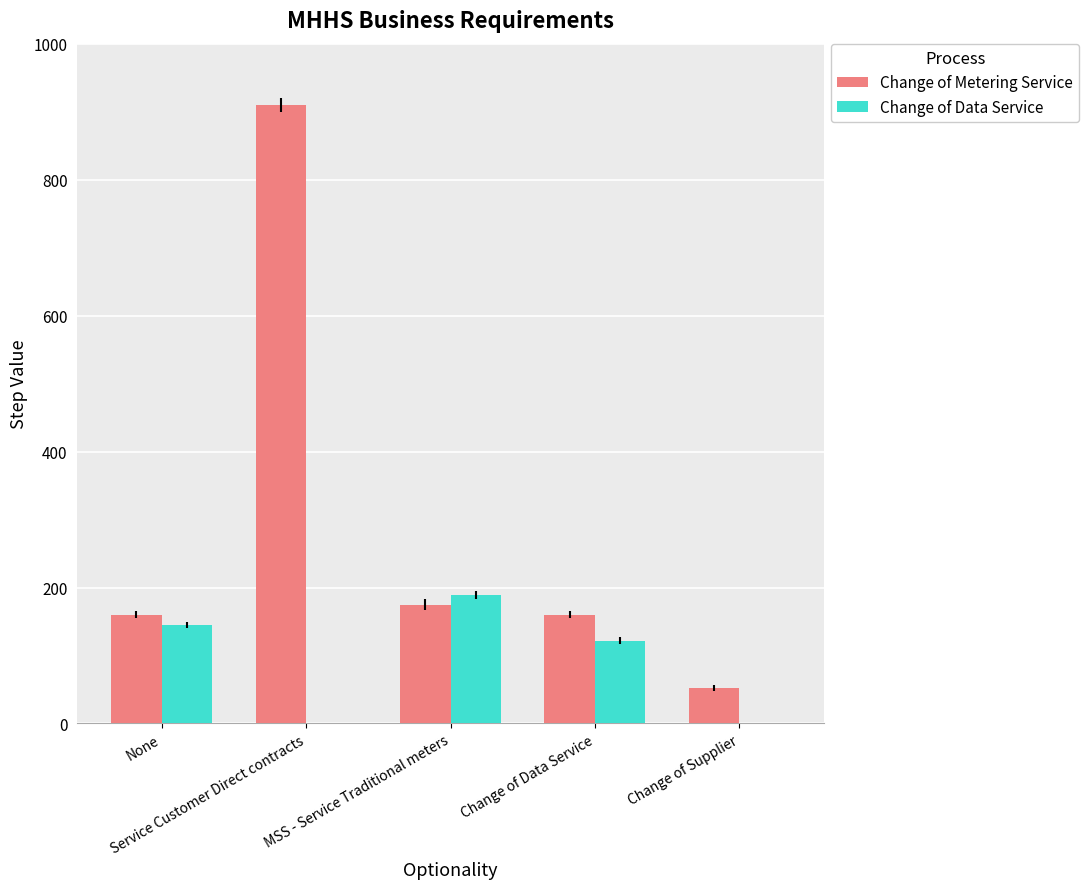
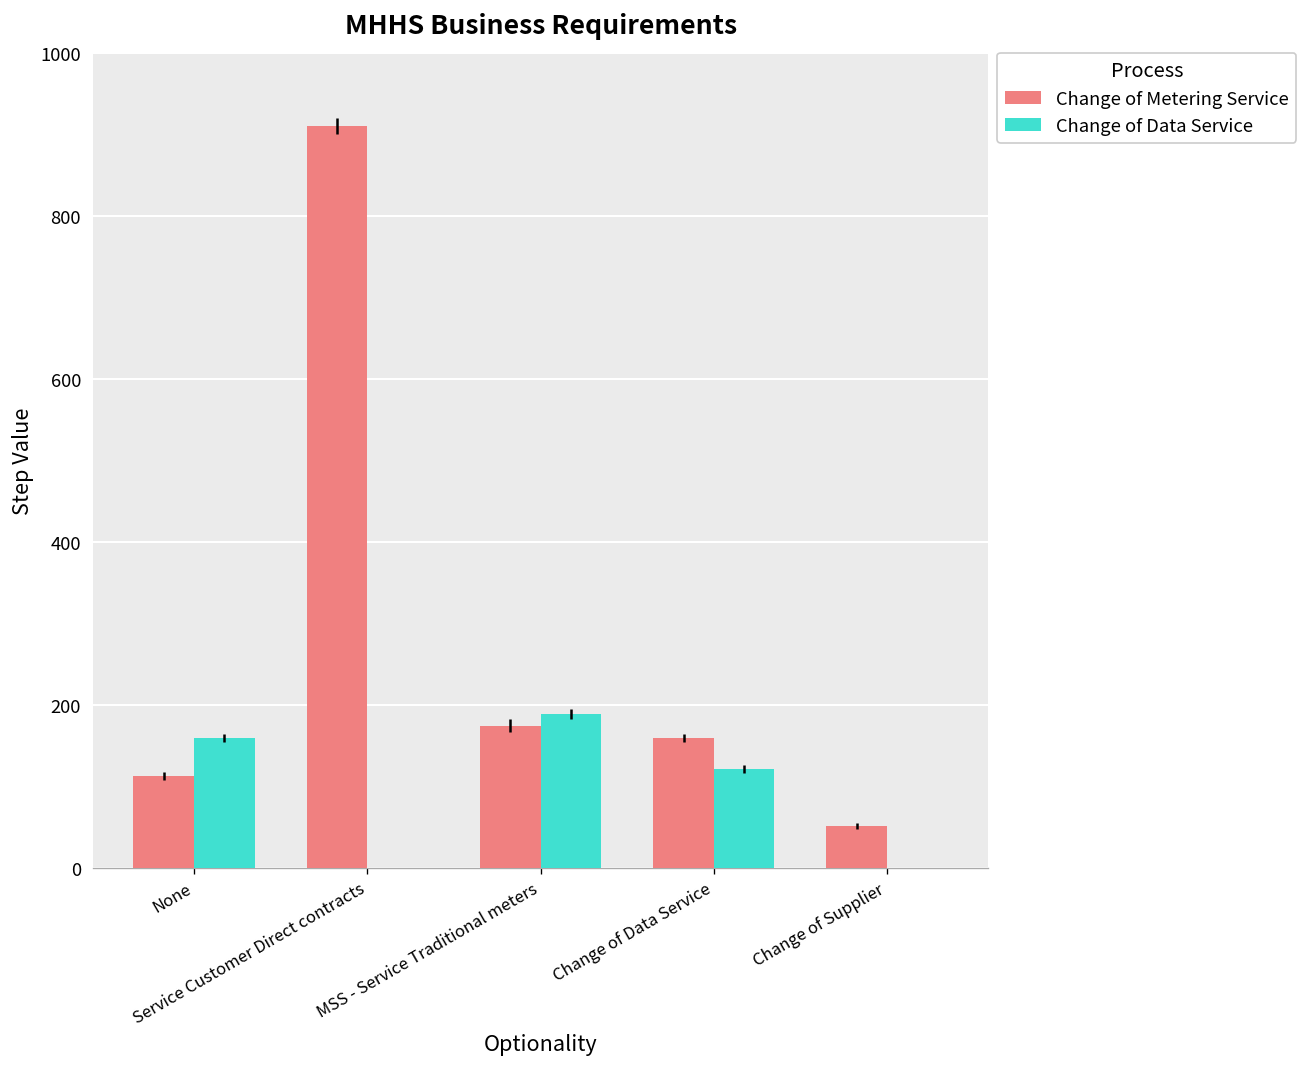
Change of Metering Service, None: 160 -> 110
Change of Data Service, None: 150 -> 160
